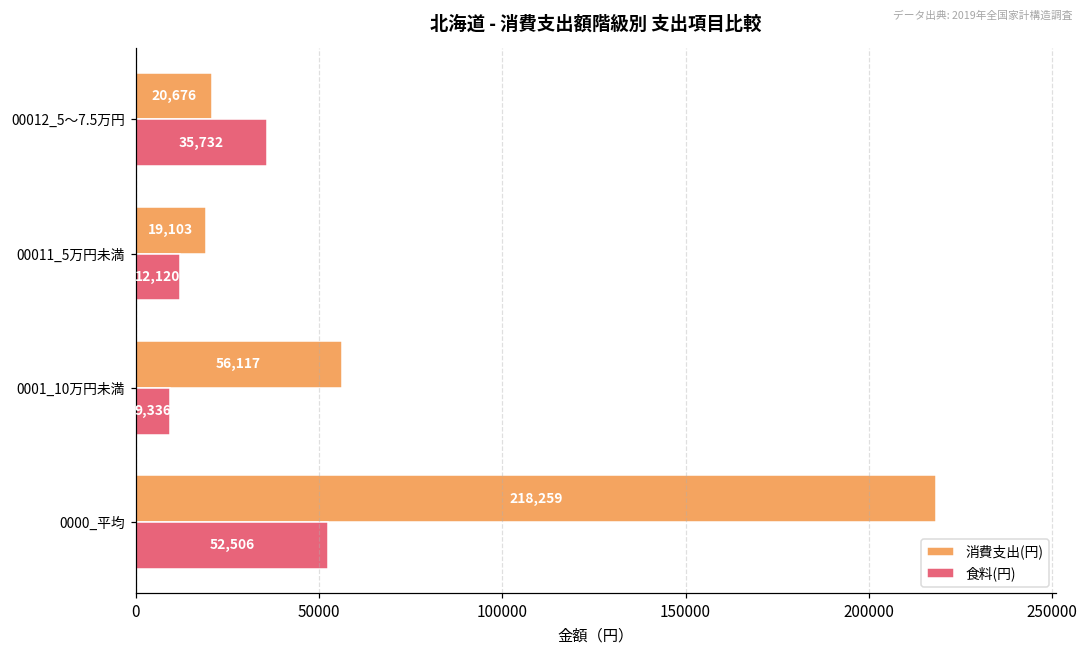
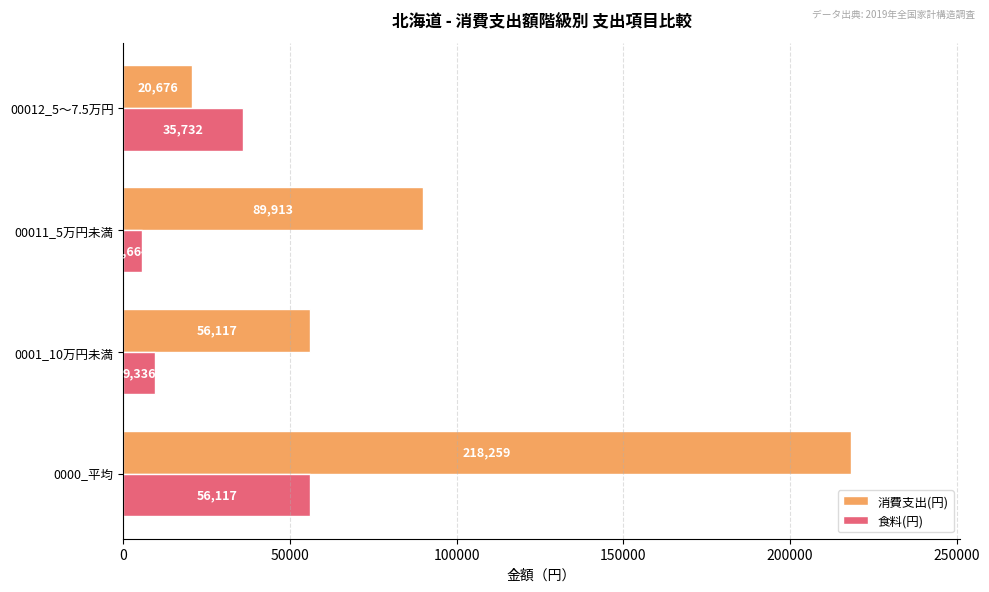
消費支出(円), 00011_5万円未満: 19,103 -> 89,913
食料(円), 00011_5万円未満: 12000 -> 6000
食料(円), 0000_平均: 52,506 -> 56,117
